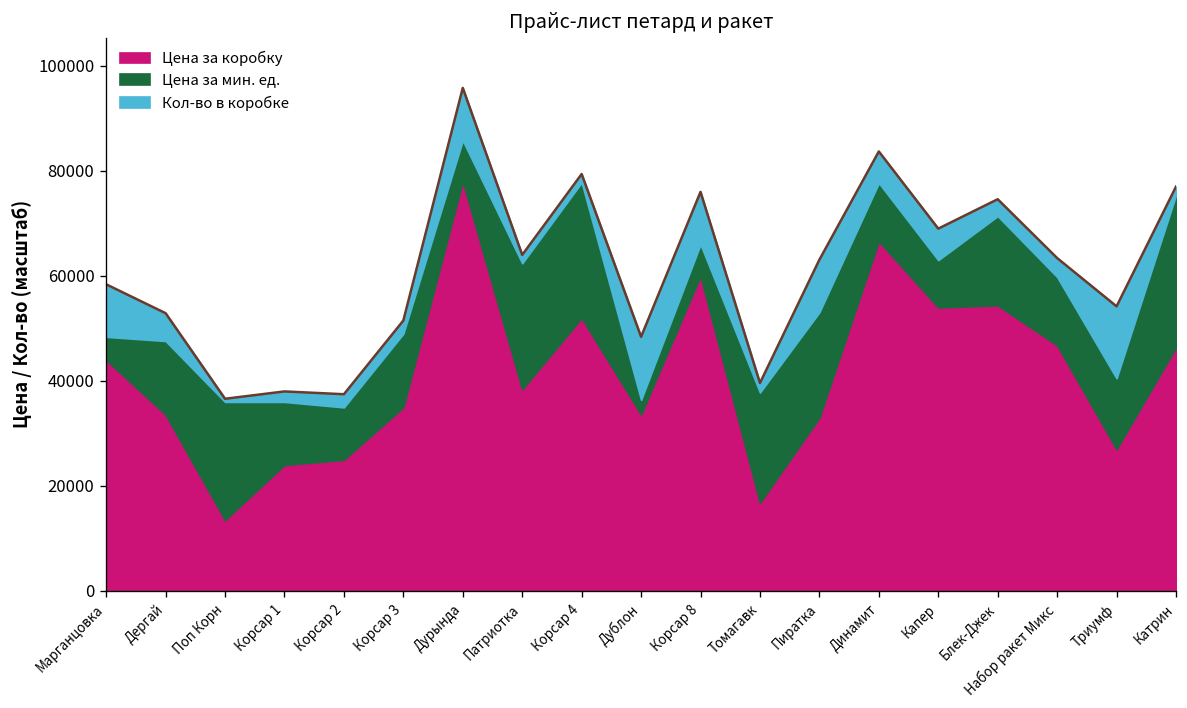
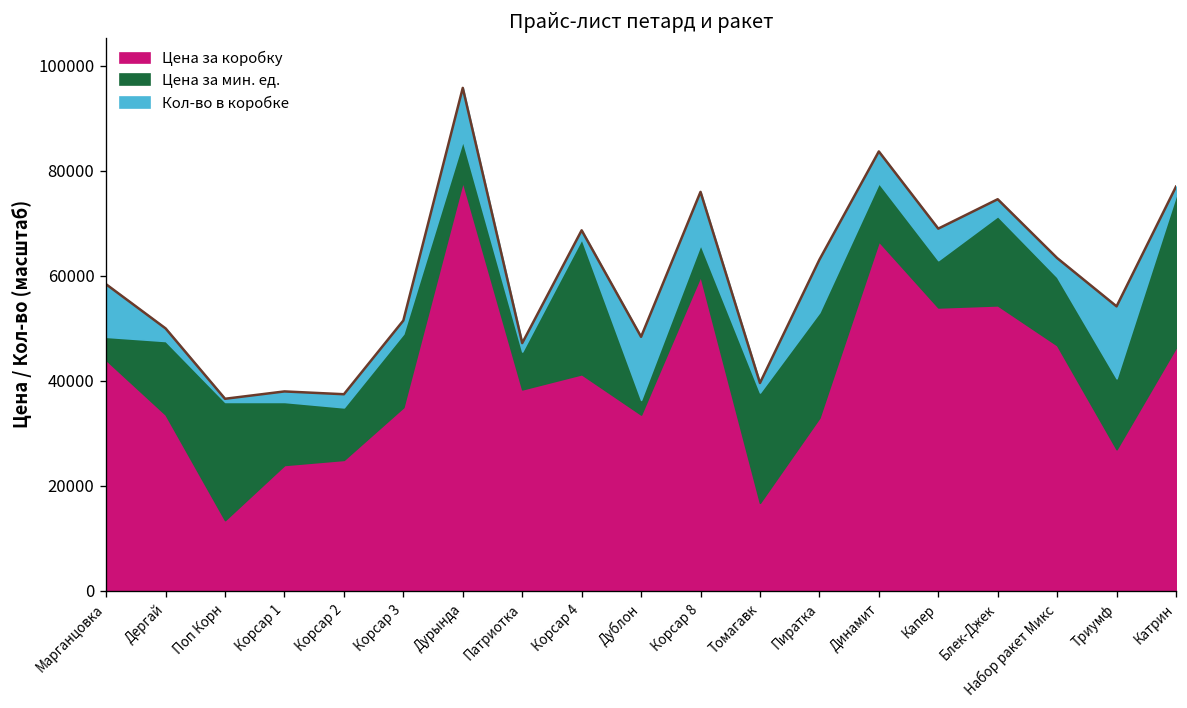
Кол-во в коробке, Дергай: 5000 -> 2000
Цена за мин. ед., Патриотка: 24000 -> 7000
Цена за коробку, Корсар 4: 52000 -> 41000
